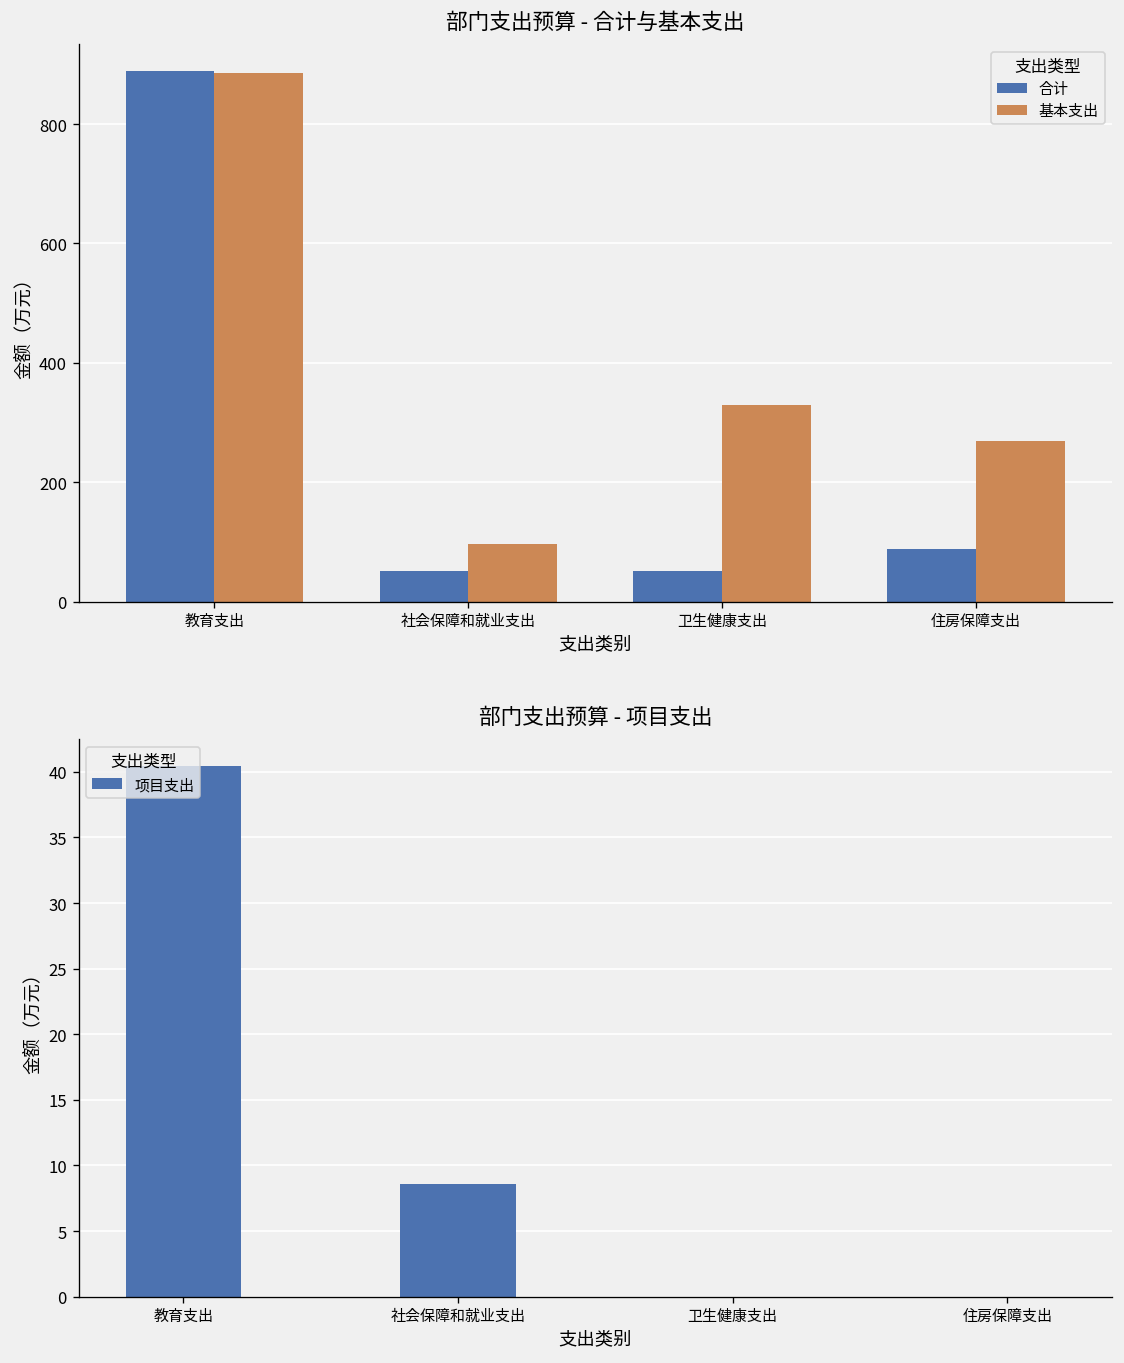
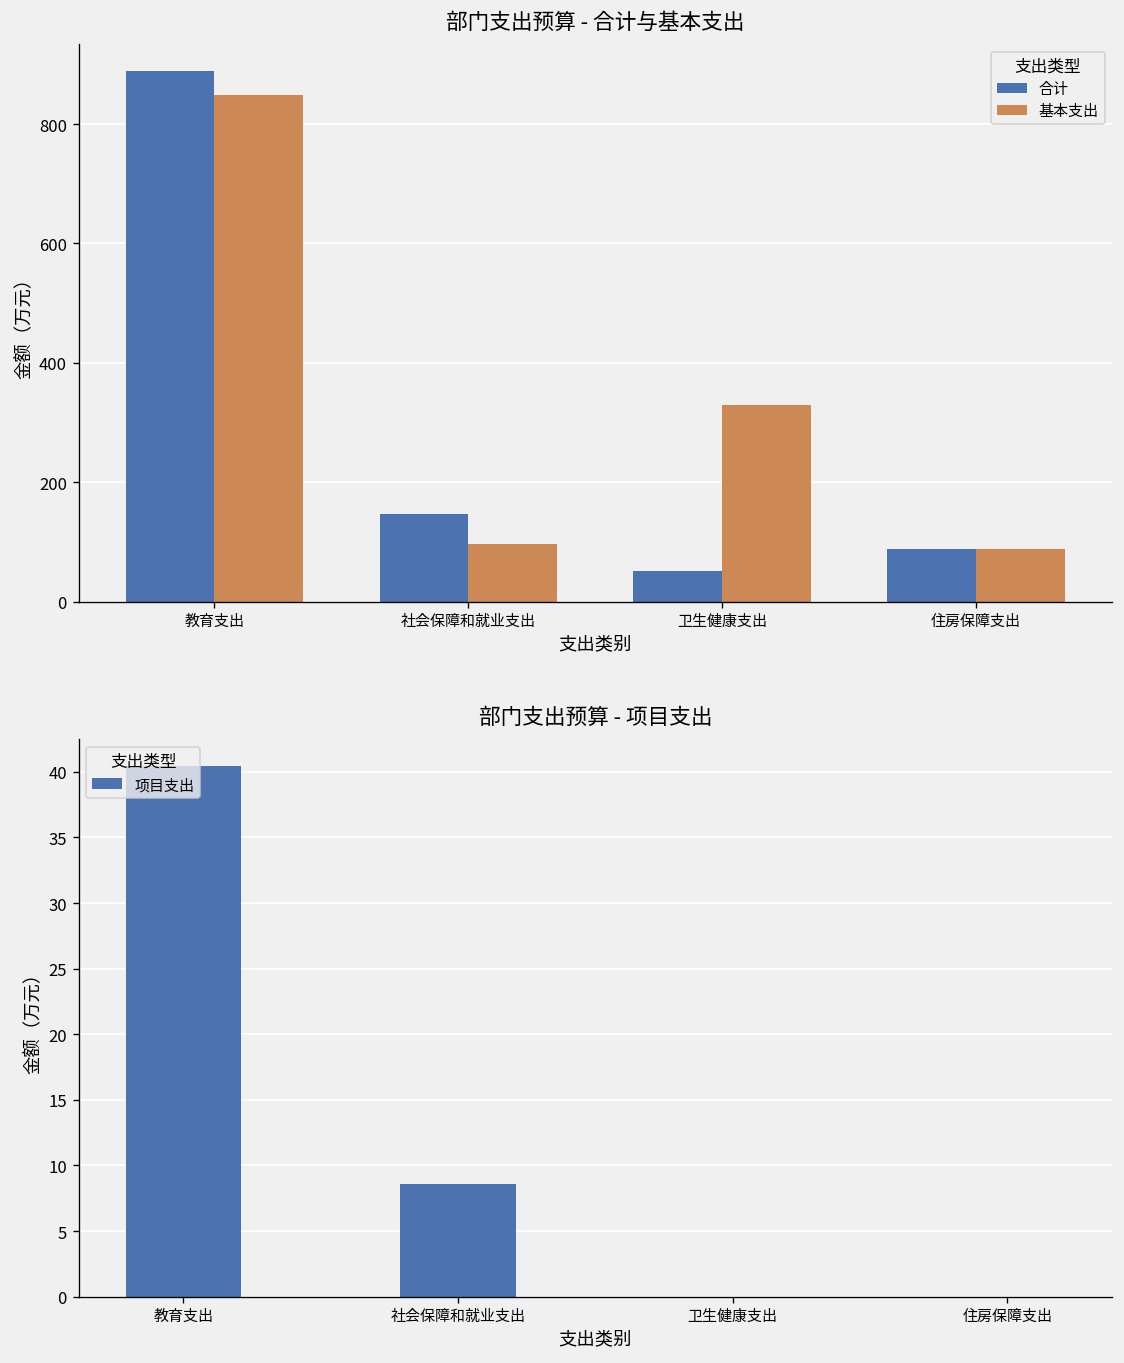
部门支出预算 - 合计与基本支出, 基本支出, 教育支出: 890 -> 850
部门支出预算 - 合计与基本支出, 合计, 社会保障和就业支出: 50 -> 150
部门支出预算 - 合计与基本支出, 基本支出, 住房保障支出: 270 -> 90
